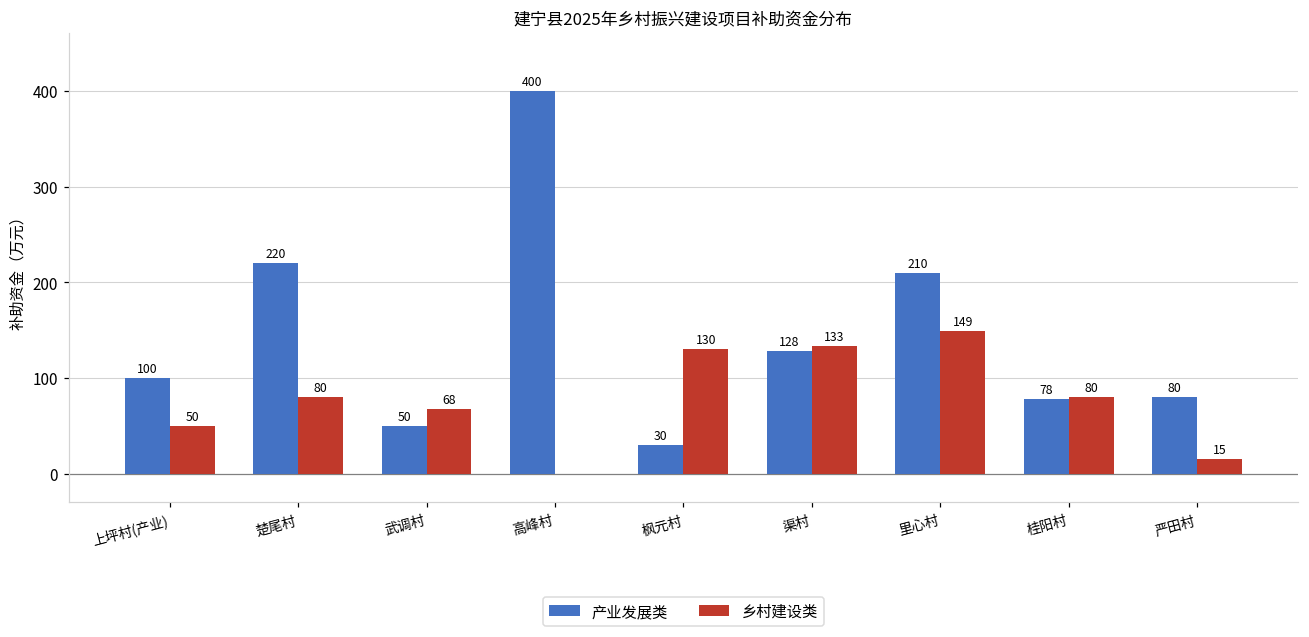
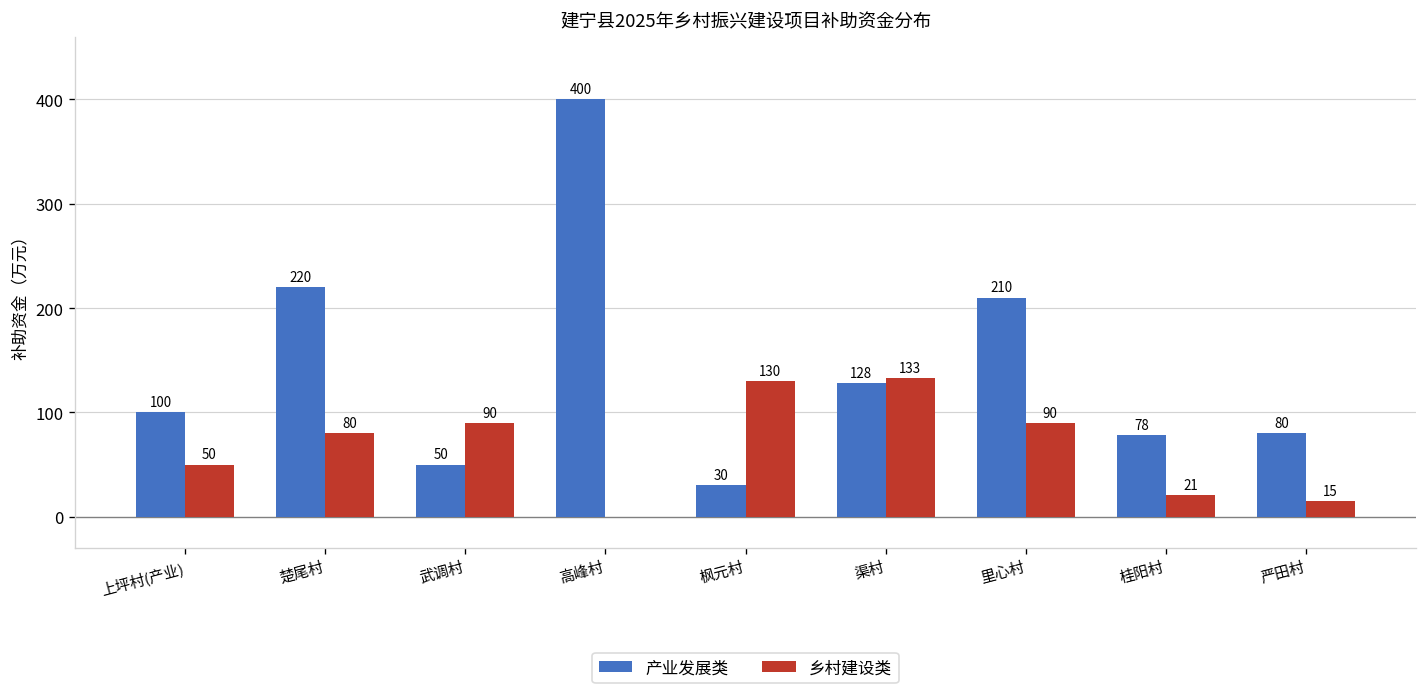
乡村建设类, 武调村: 68 -> 90
乡村建设类, 里心村: 149 -> 90
乡村建设类, 桂阳村: 80 -> 21
